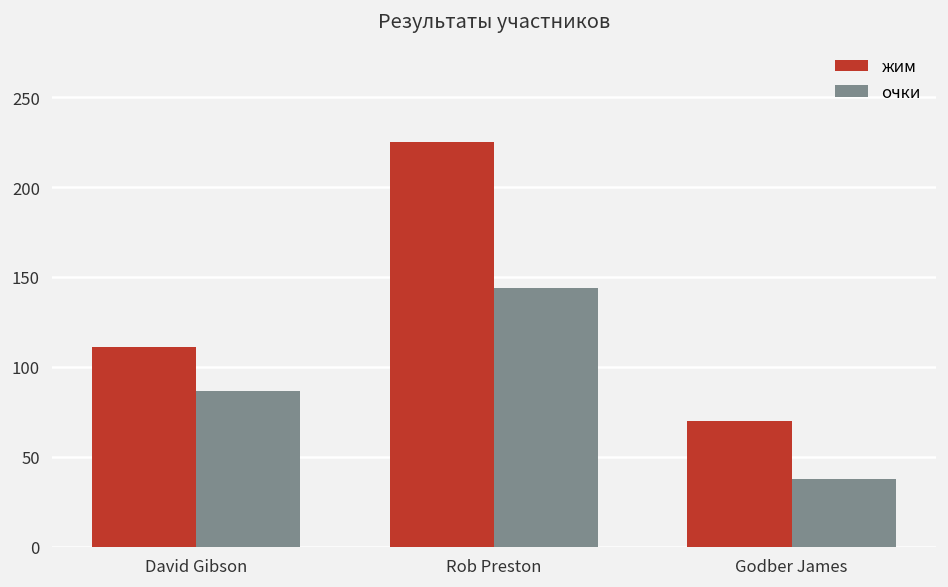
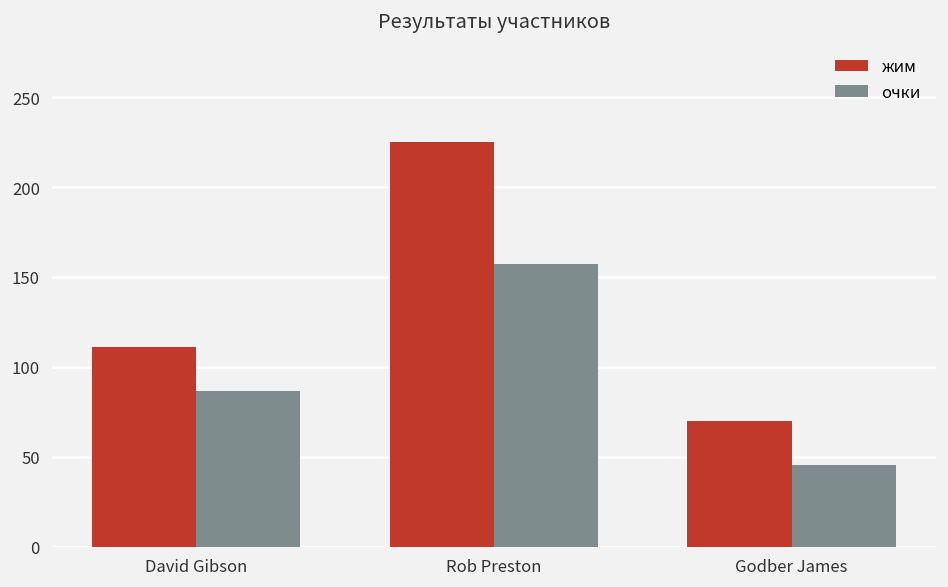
очки, Rob Preston: 144 -> 157
очки, Godber James: 38 -> 45
